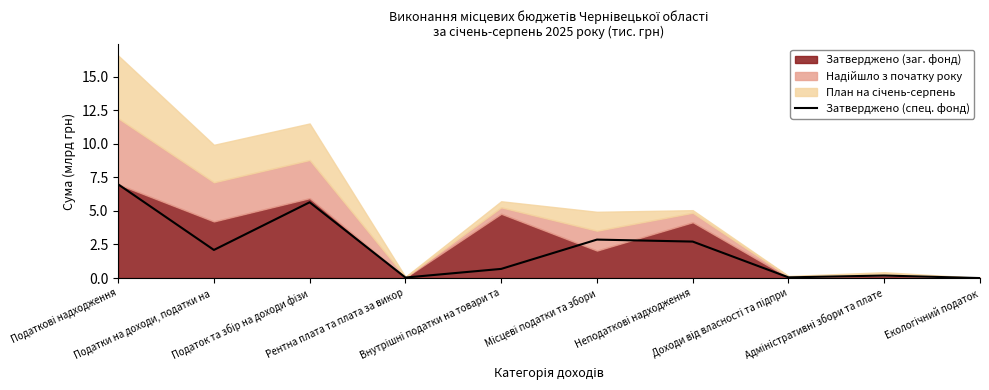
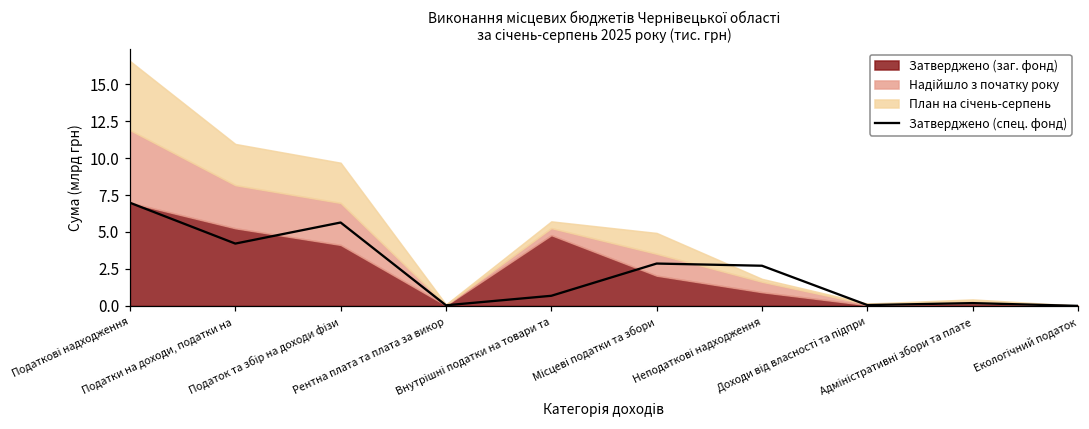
Затверджено (спец. фонд), Податки на доходи, податки на: 2.1 -> 4.2
Затверджено (заг. фонд), Податки на доходи, податки на: 4.2 -> 5.3
Затверджено (заг. фонд), Податок та збір на доходи фізи: 5.9 -> 4.1
Затверджено (заг. фонд), Неподаткові надходження: 4.2 -> 0.9
